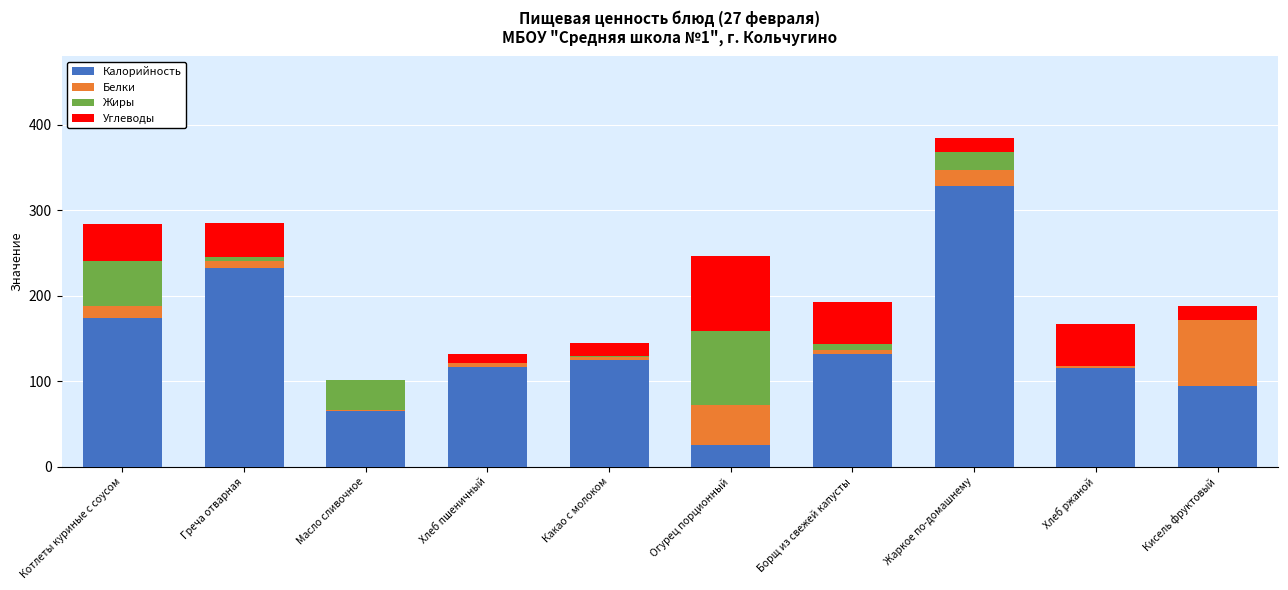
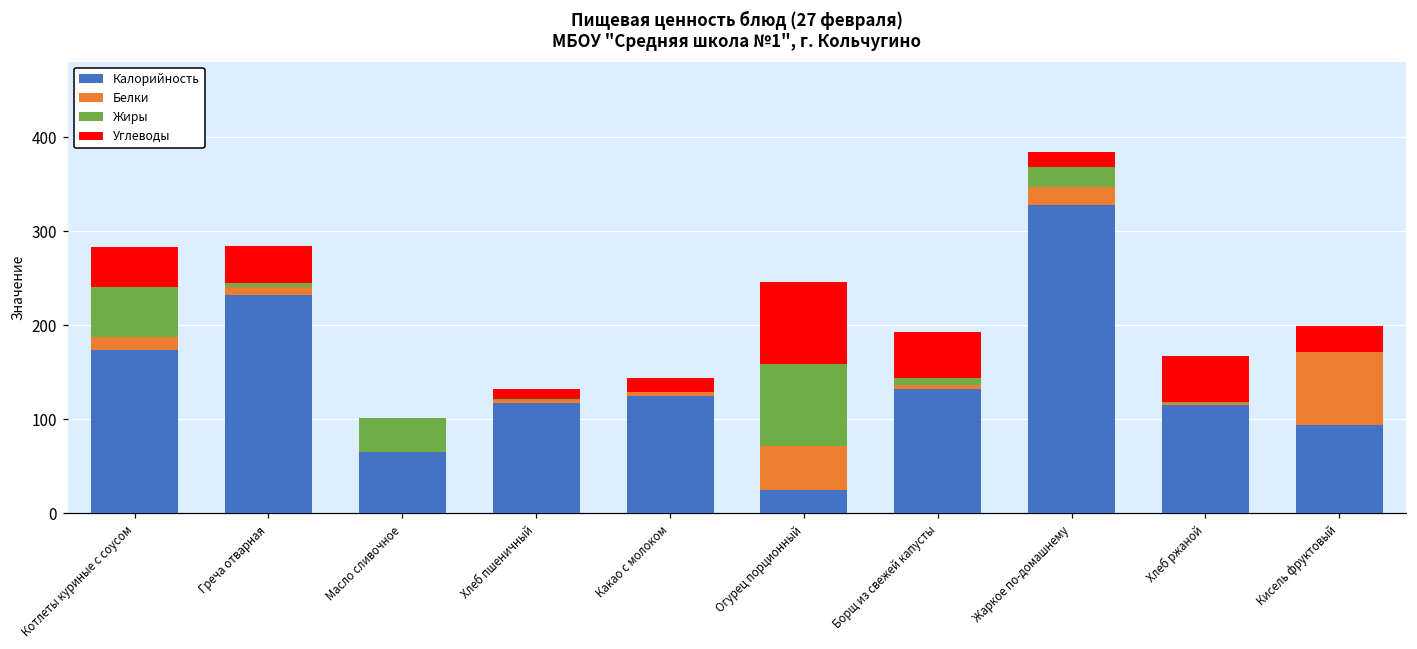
Углеводы, Кисель фруктовый: 20 -> 30
